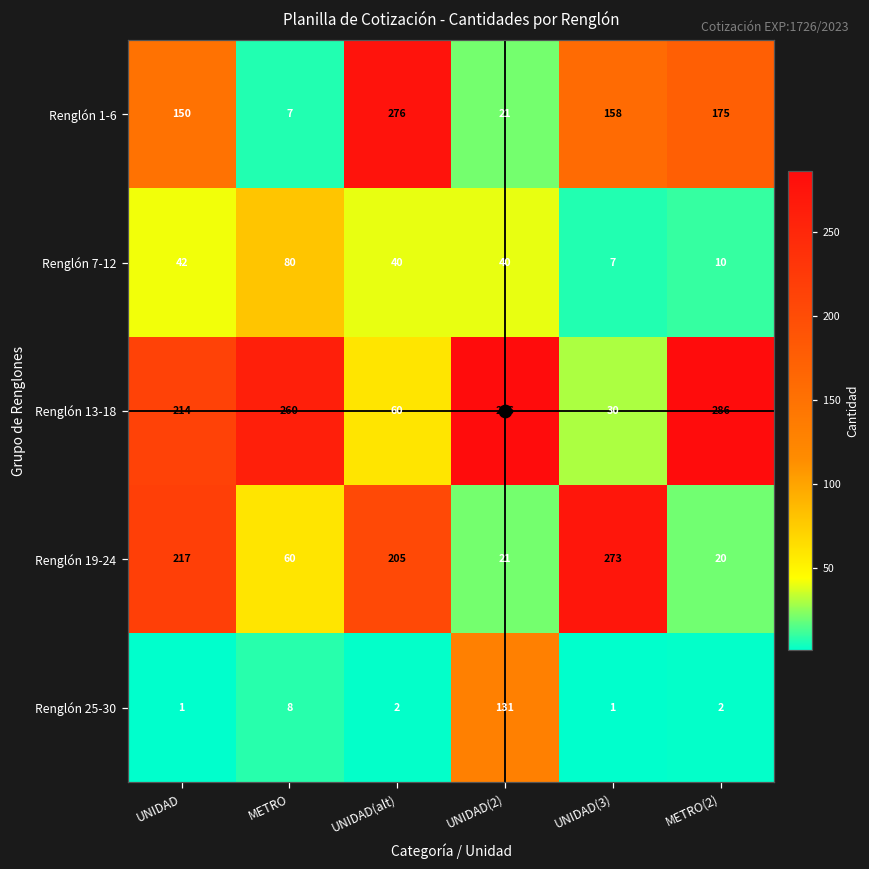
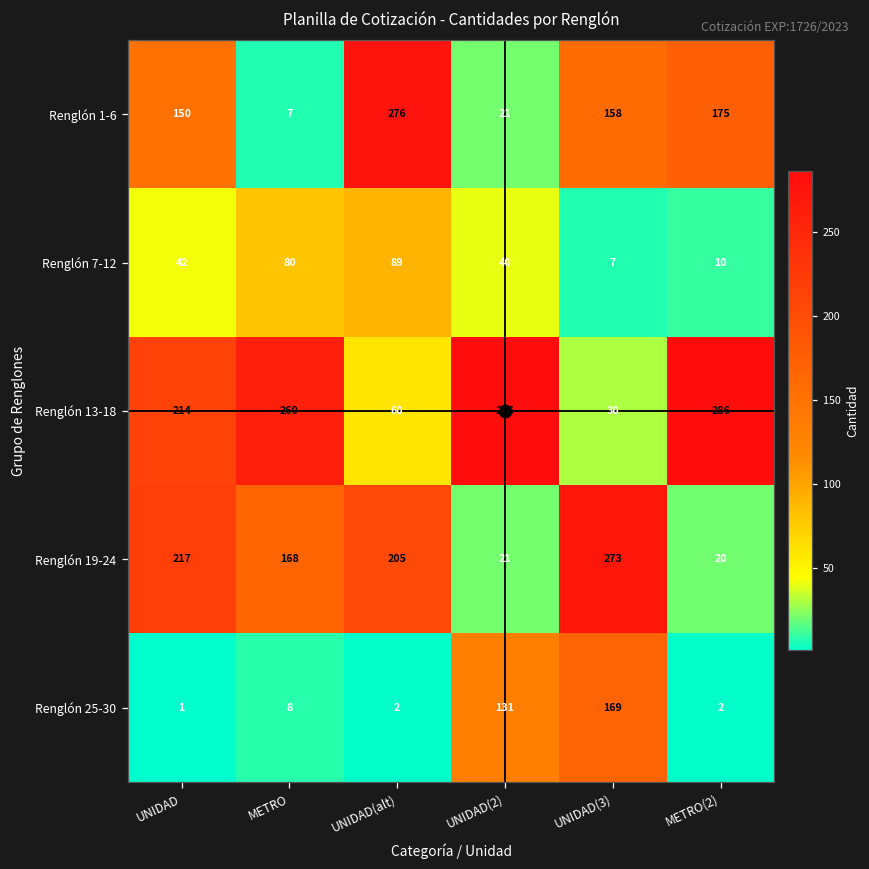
Renglón 7-12, UNIDAD(alt): 40 -> 89
Renglón 19-24, METRO: 60 -> 168
Renglón 25-30, UNIDAD(3): 1 -> 169
